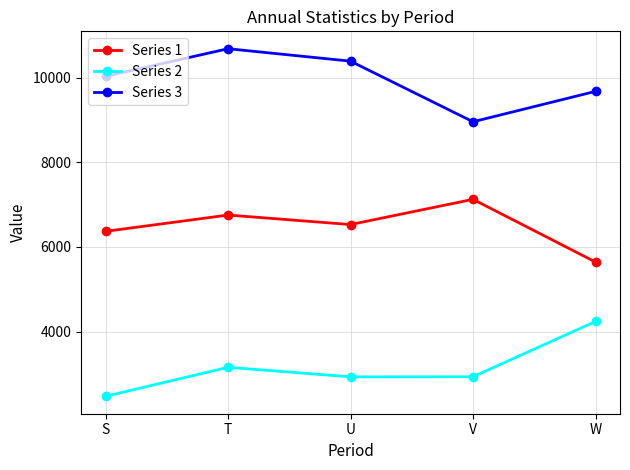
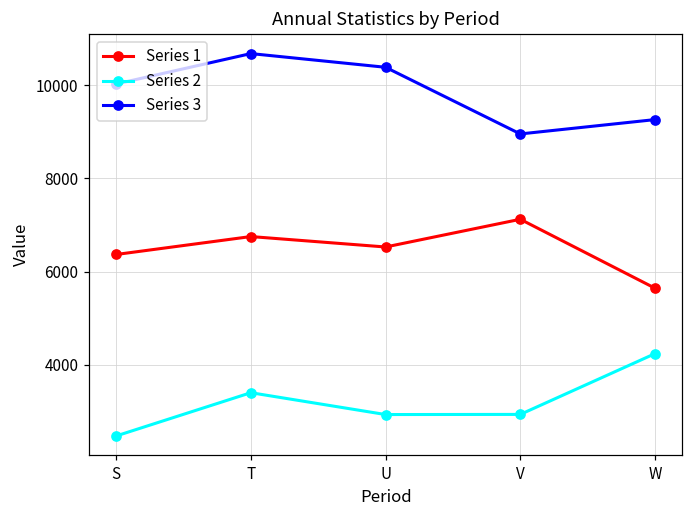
Series 2, T: 3200 -> 3400
Series 3, W: 9700 -> 9300
